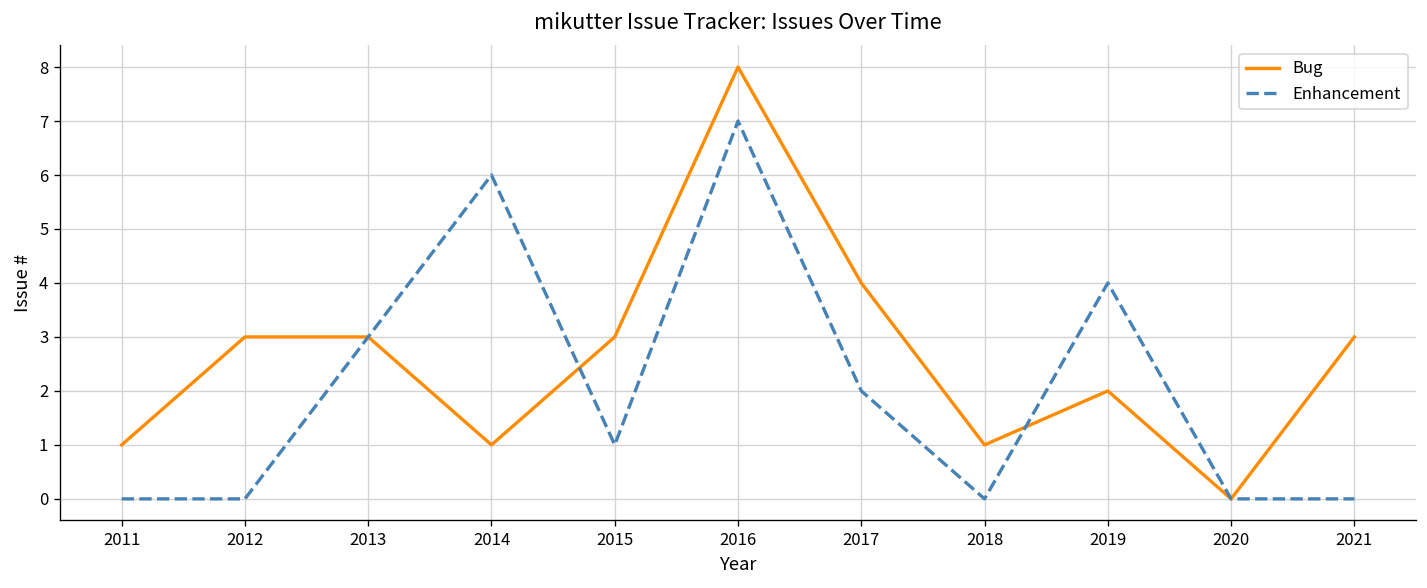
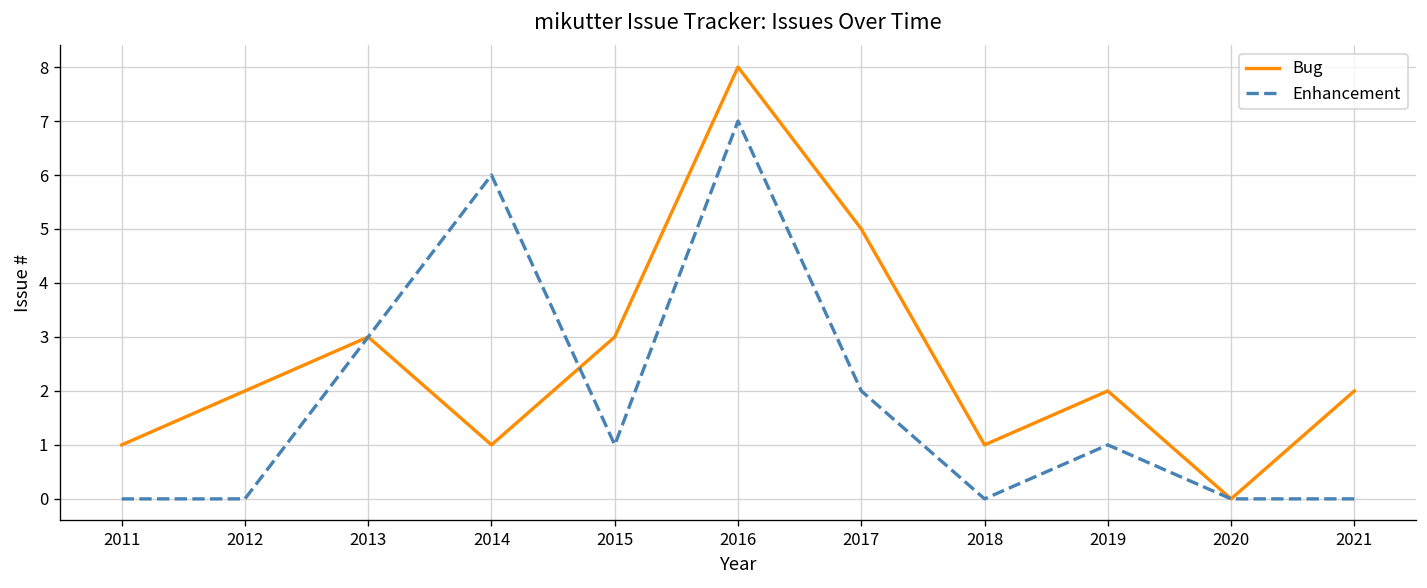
Bug, 2012: 3 -> 2
Bug, 2017: 4 -> 5
Enhancement, 2019: 4 -> 1
Bug, 2021: 3 -> 2
